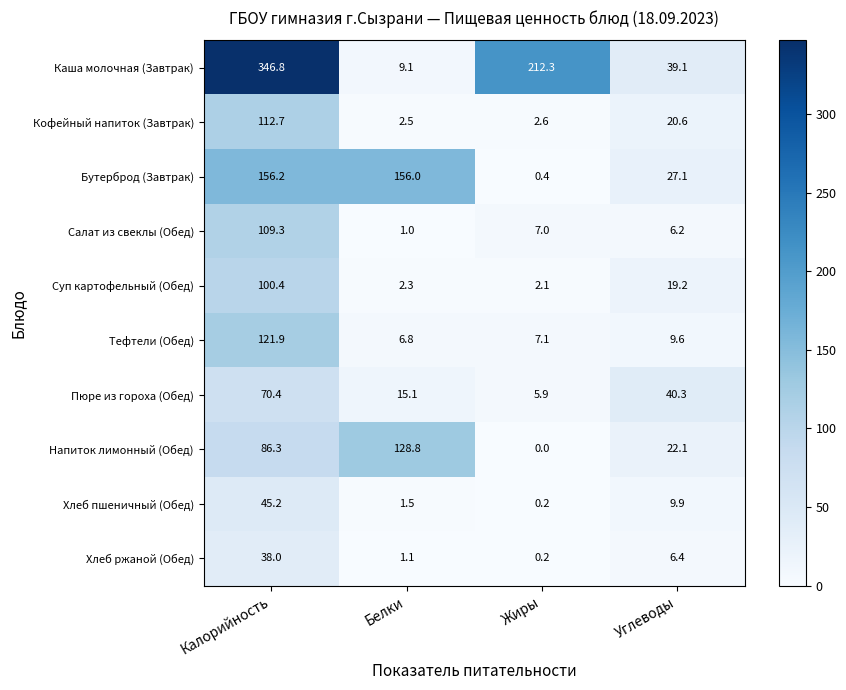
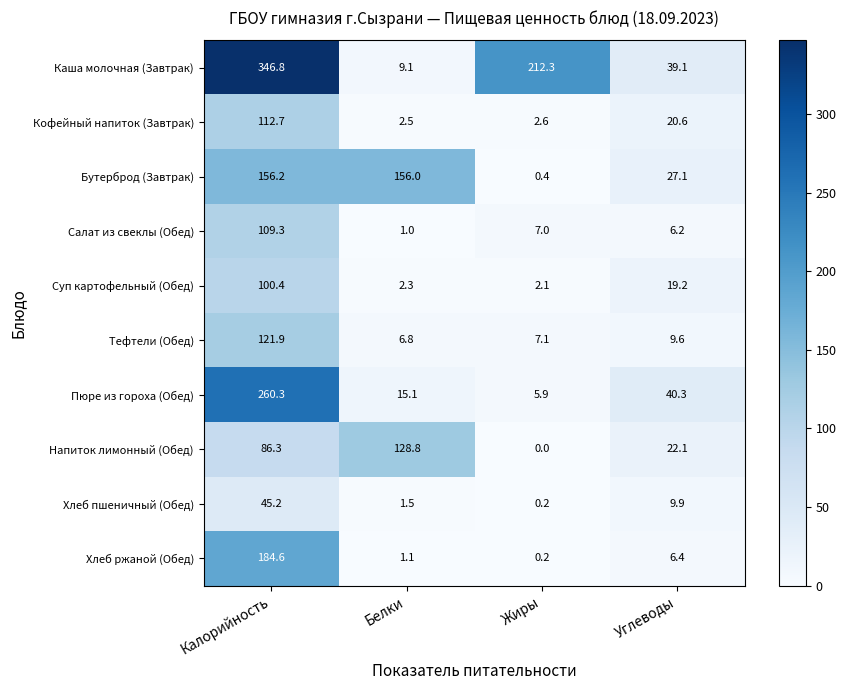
Пюре из гороха (Обед), Калорийность: 70.4 -> 260.3
Хлеб ржаной (Обед), Калорийность: 38.0 -> 184.6
